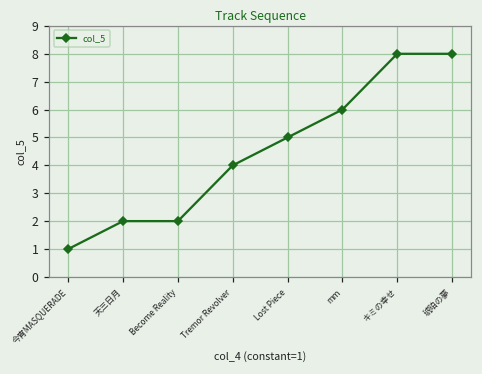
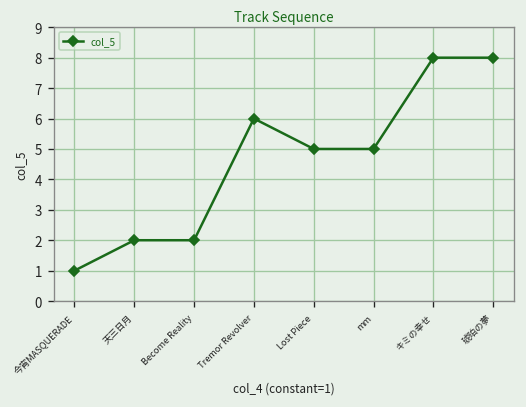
Tremor Revolver: 4 -> 6
mm: 6 -> 5
